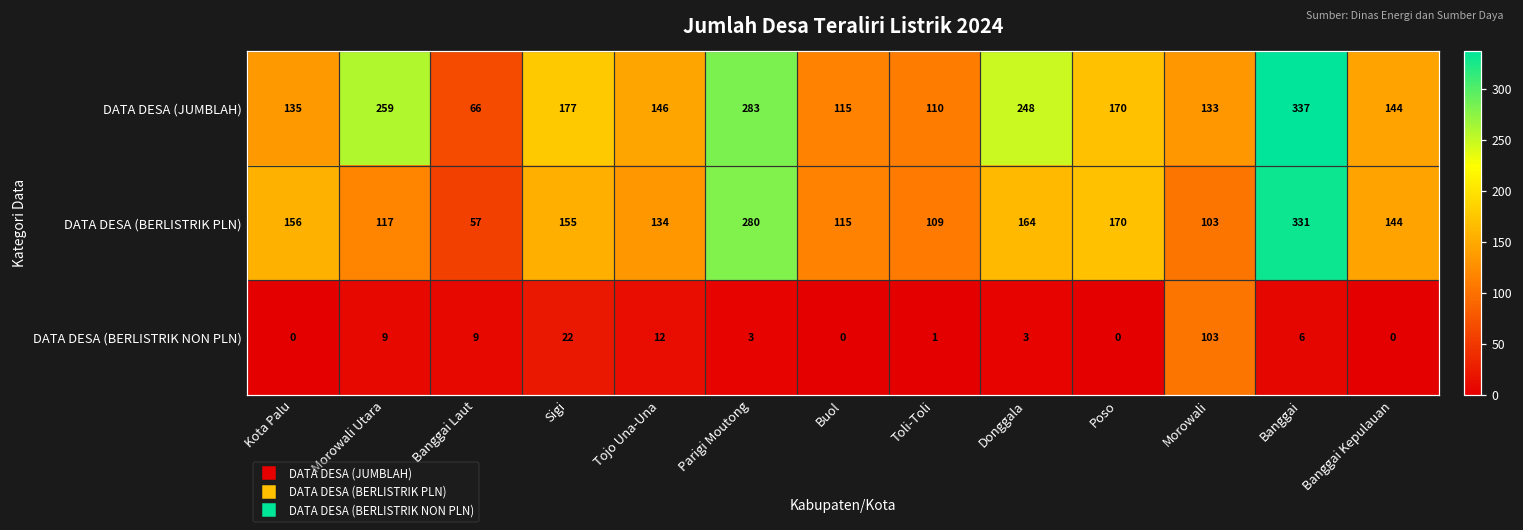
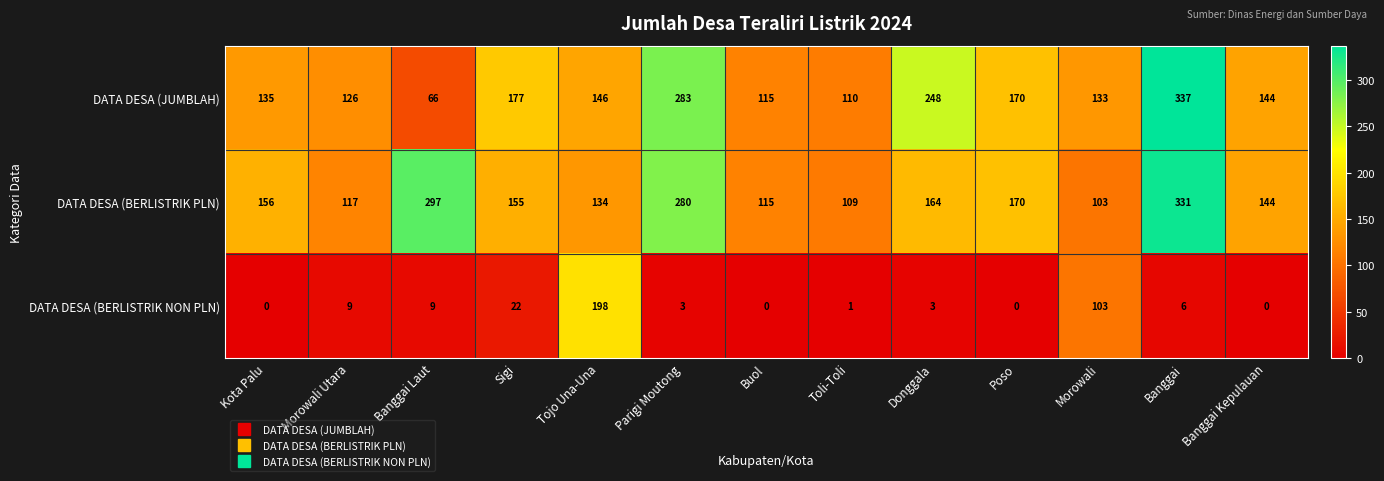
DATA DESA (JUMBLAH), Morowali Utara: 259 -> 126
DATA DESA (BERLISTRIK PLN), Banggai Laut: 57 -> 297
DATA DESA (BERLISTRIK NON PLN), Tojo Una-Una: 12 -> 198
